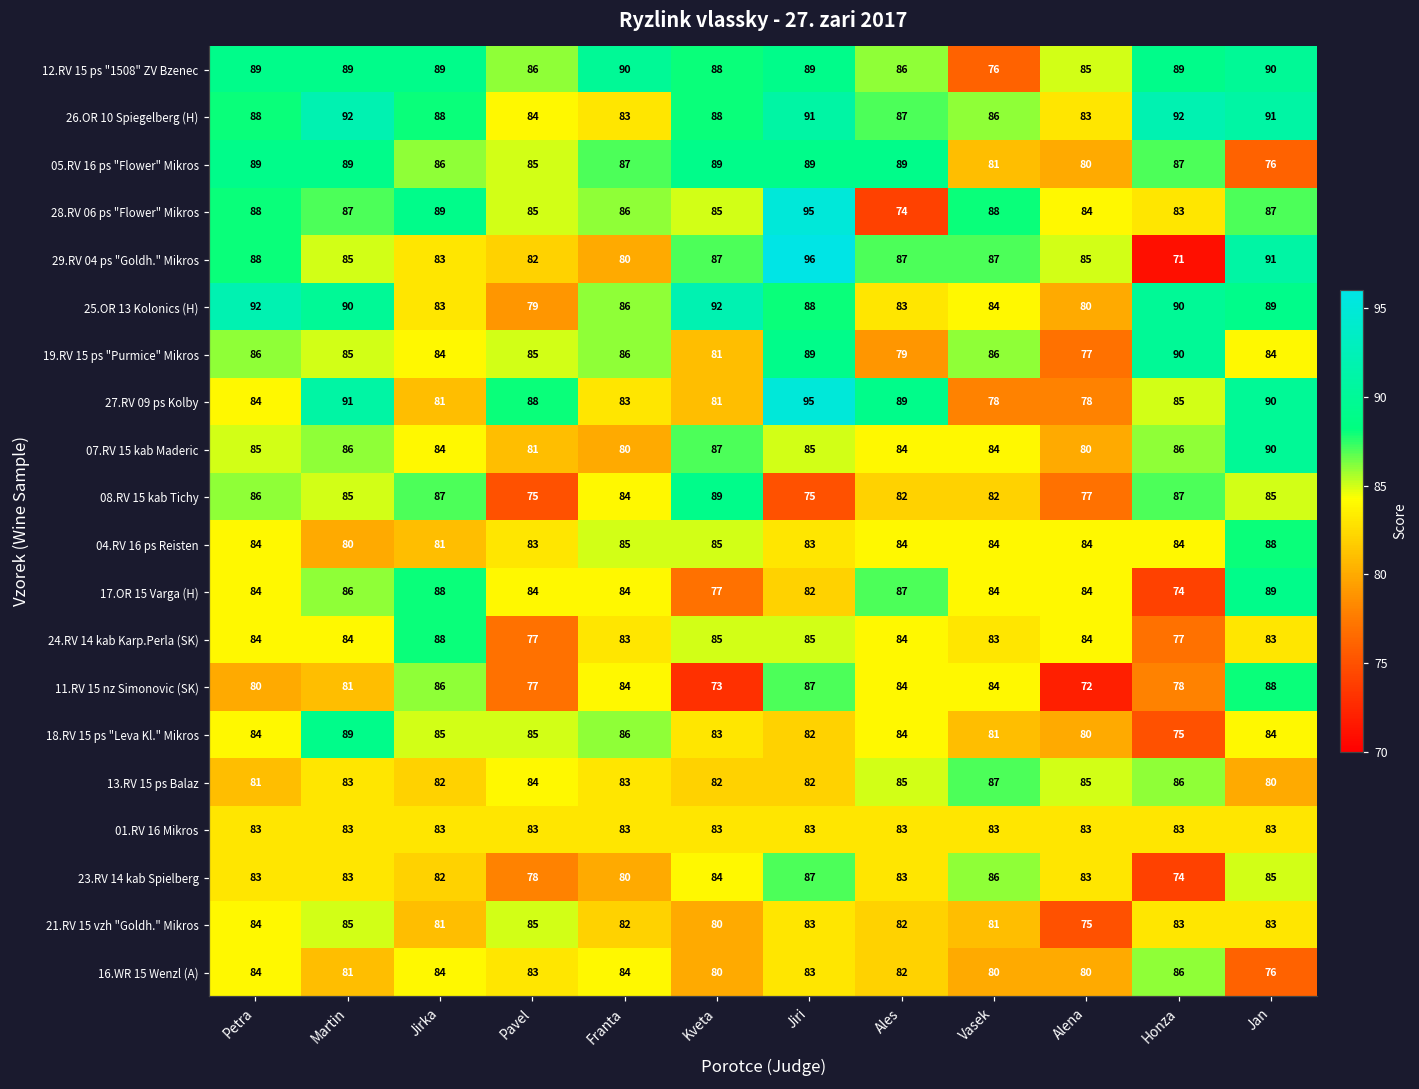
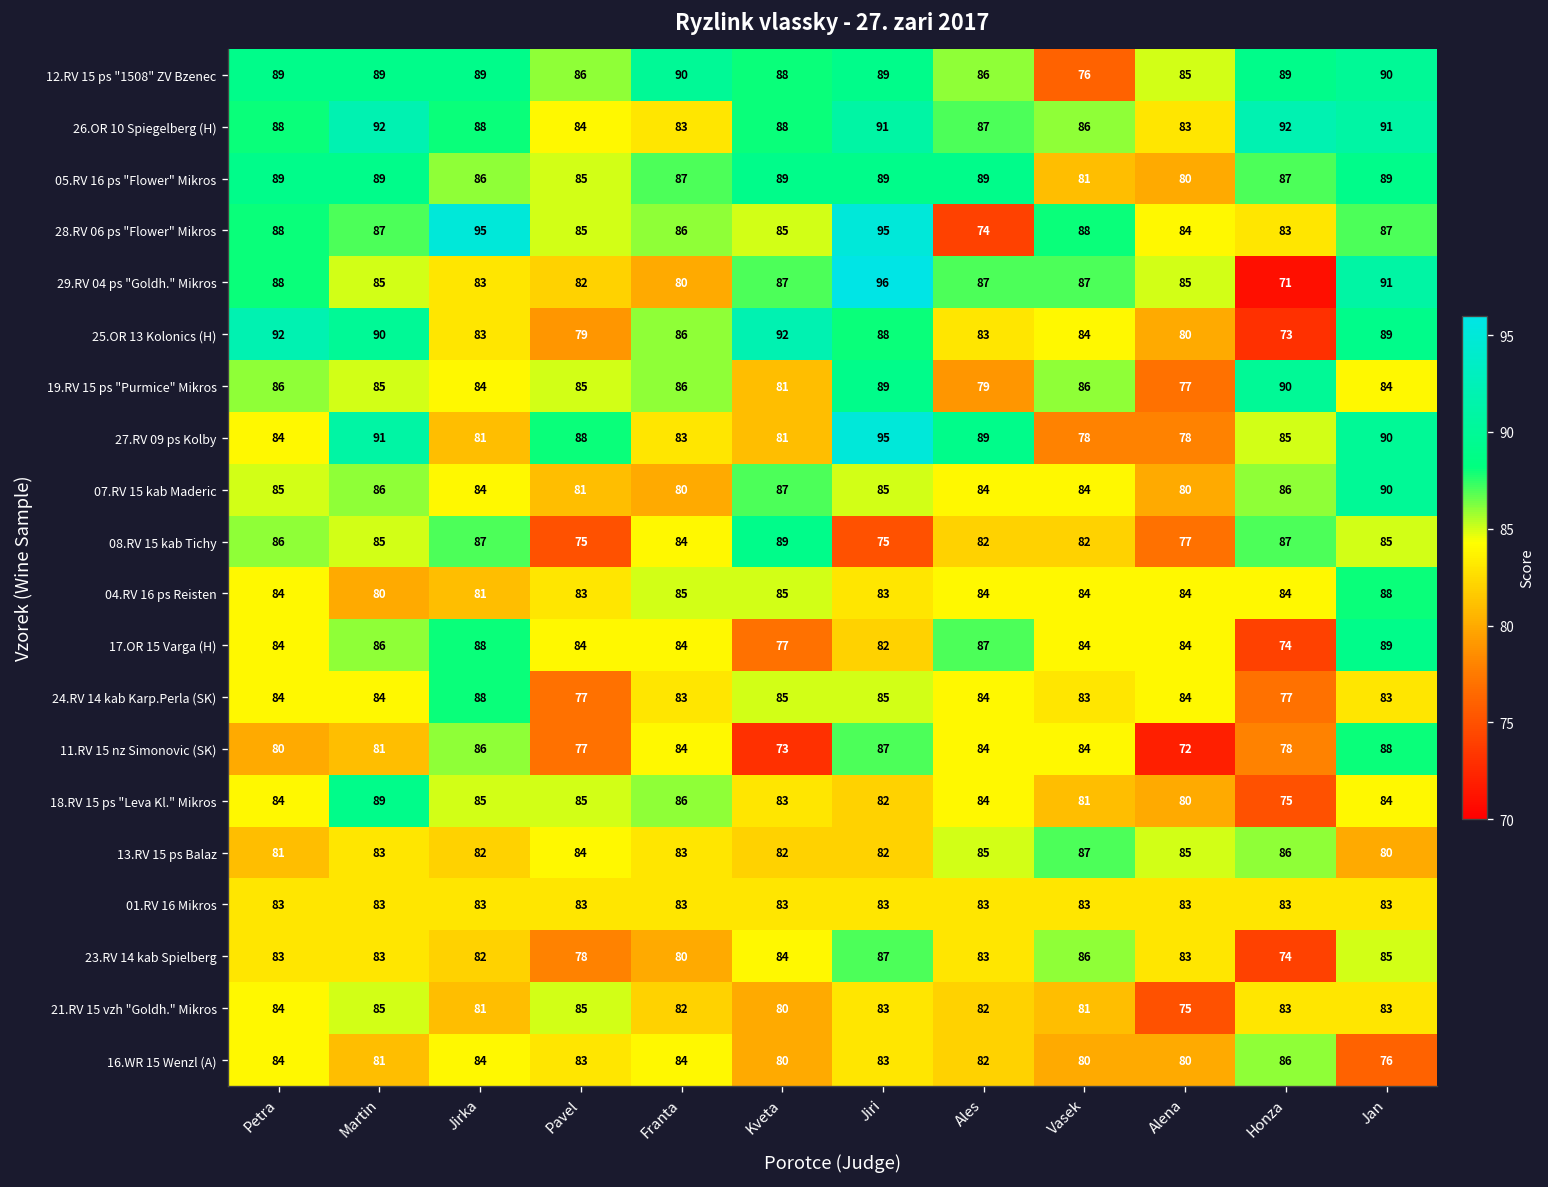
05.RV 16 ps "Flower" Mikros, Jan: 76 -> 89
28.RV 06 ps "Flower" Mikros, Jirka: 89 -> 95
25.OR 13 Kolonics (H), Honza: 90 -> 73
